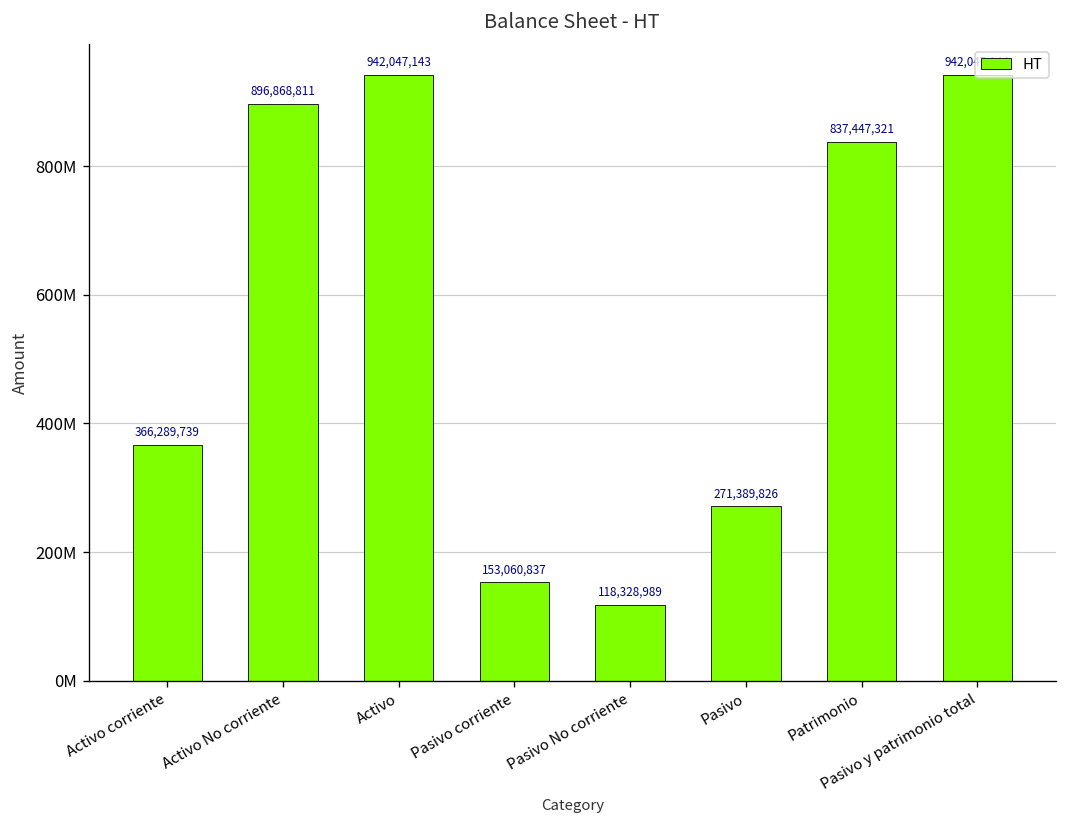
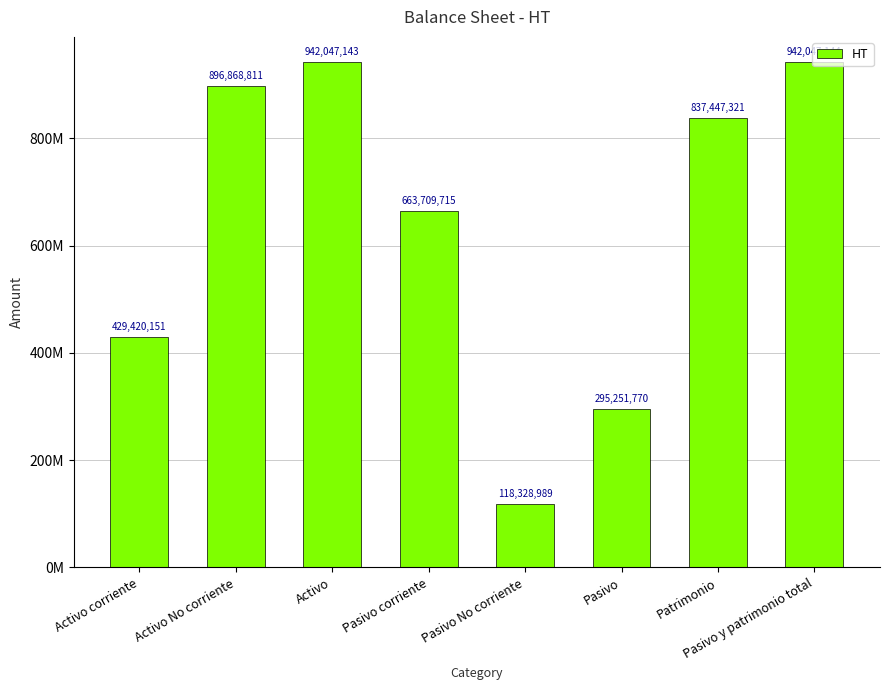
Activo corriente: 366,289,739 -> 429,420,151
Pasivo corriente: 153,060,837 -> 663,709,715
Pasivo: 271,389,826 -> 295,251,770
